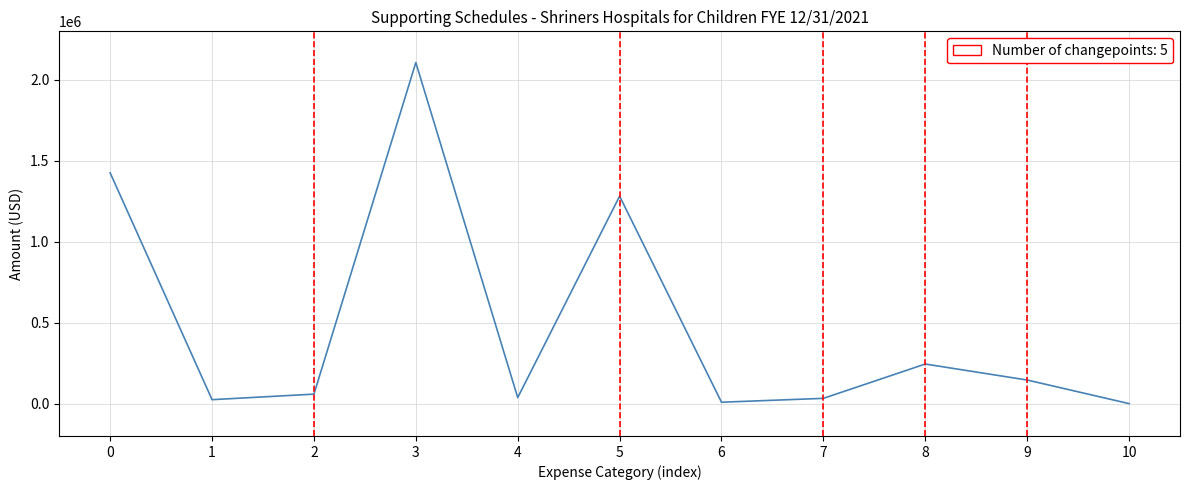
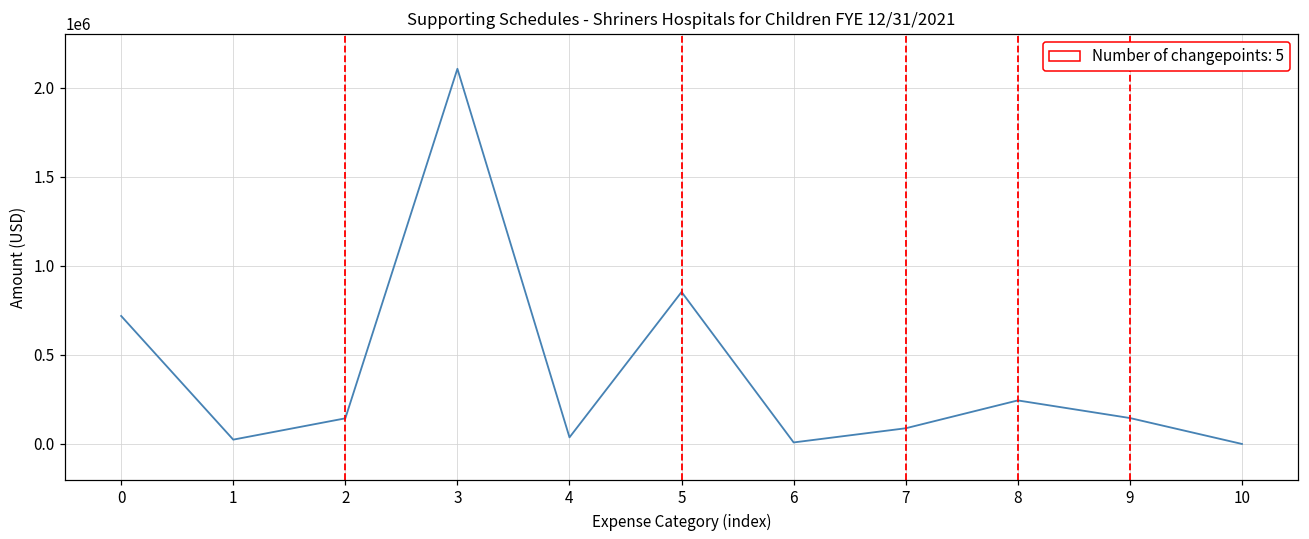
0: 1430000 -> 720000
2: 60000 -> 140000
5: 1280000 -> 850000
7: 30000 -> 90000
